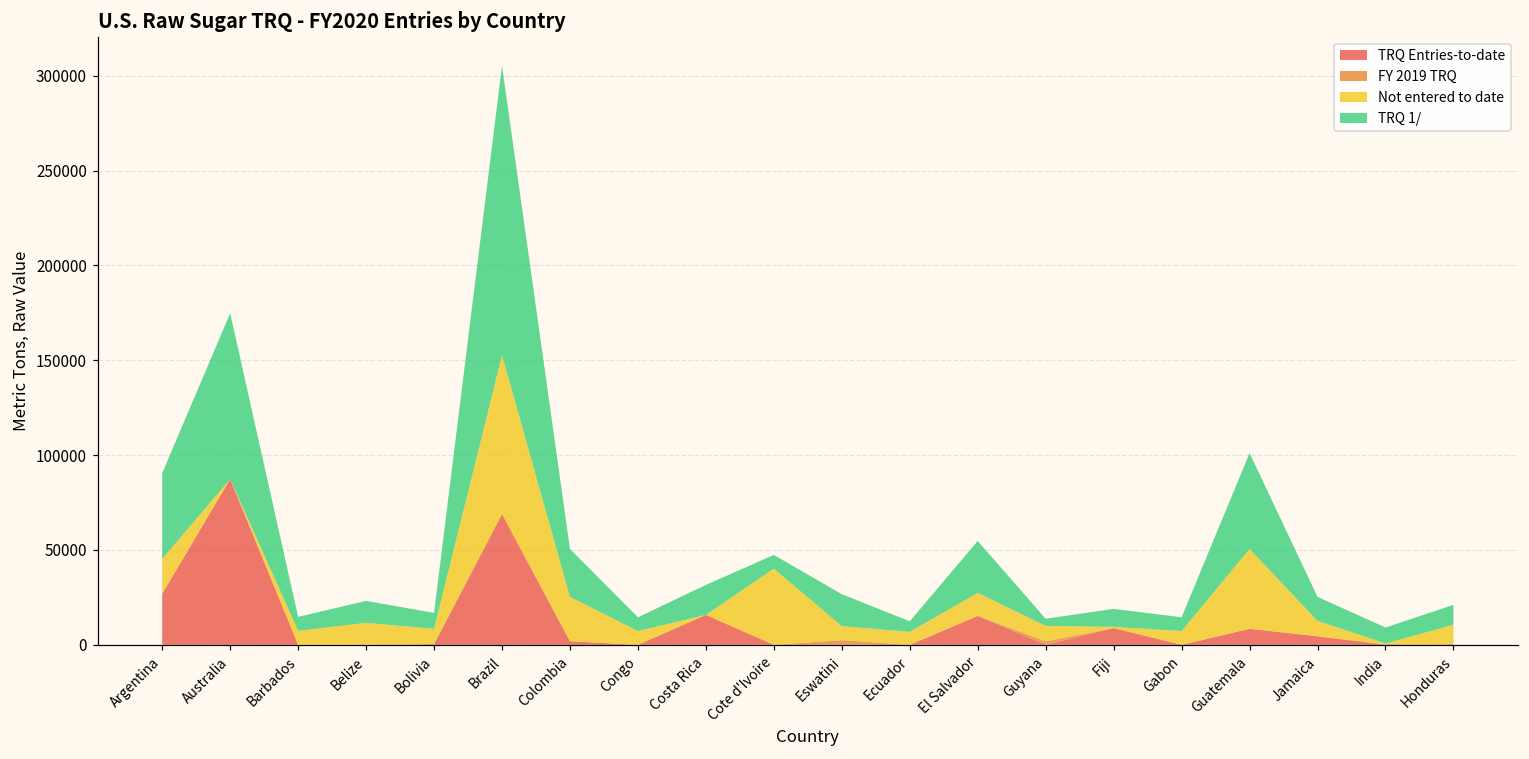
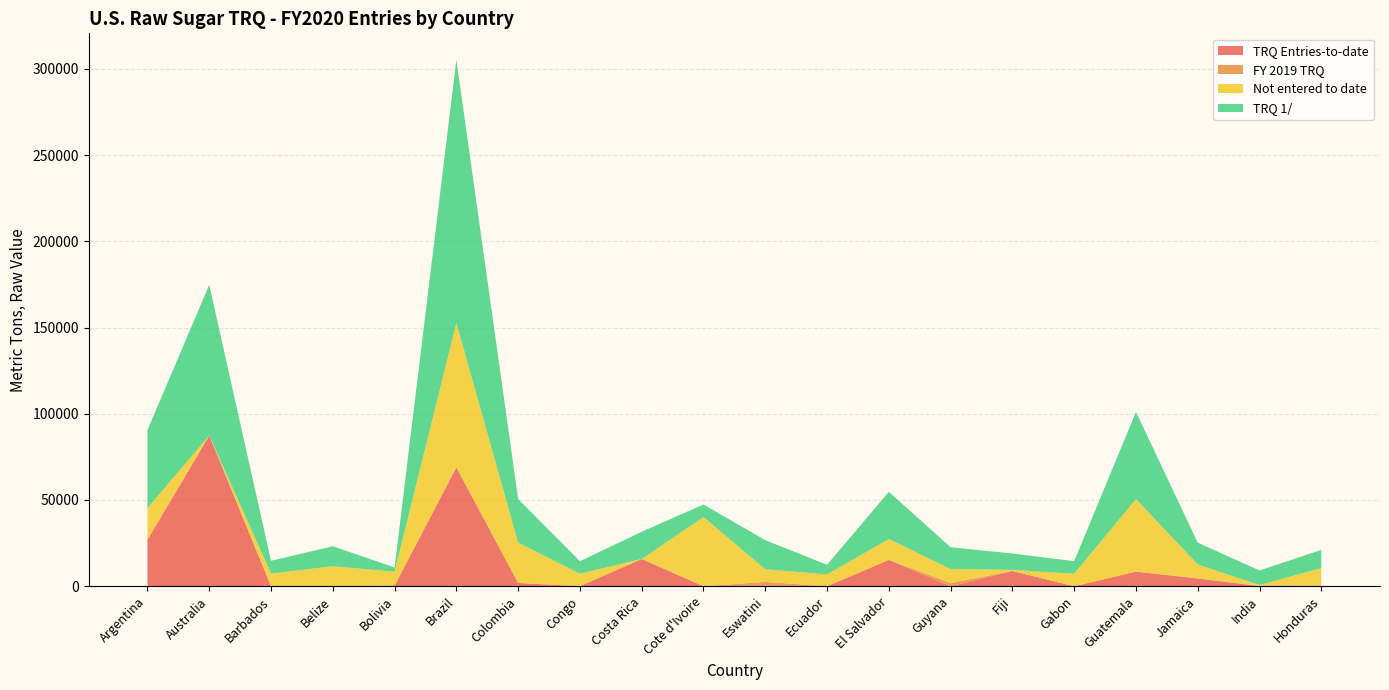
TRQ 1/, Bolivia: 8000 -> 2000
TRQ 1/, Guyana: 4000 -> 13000
